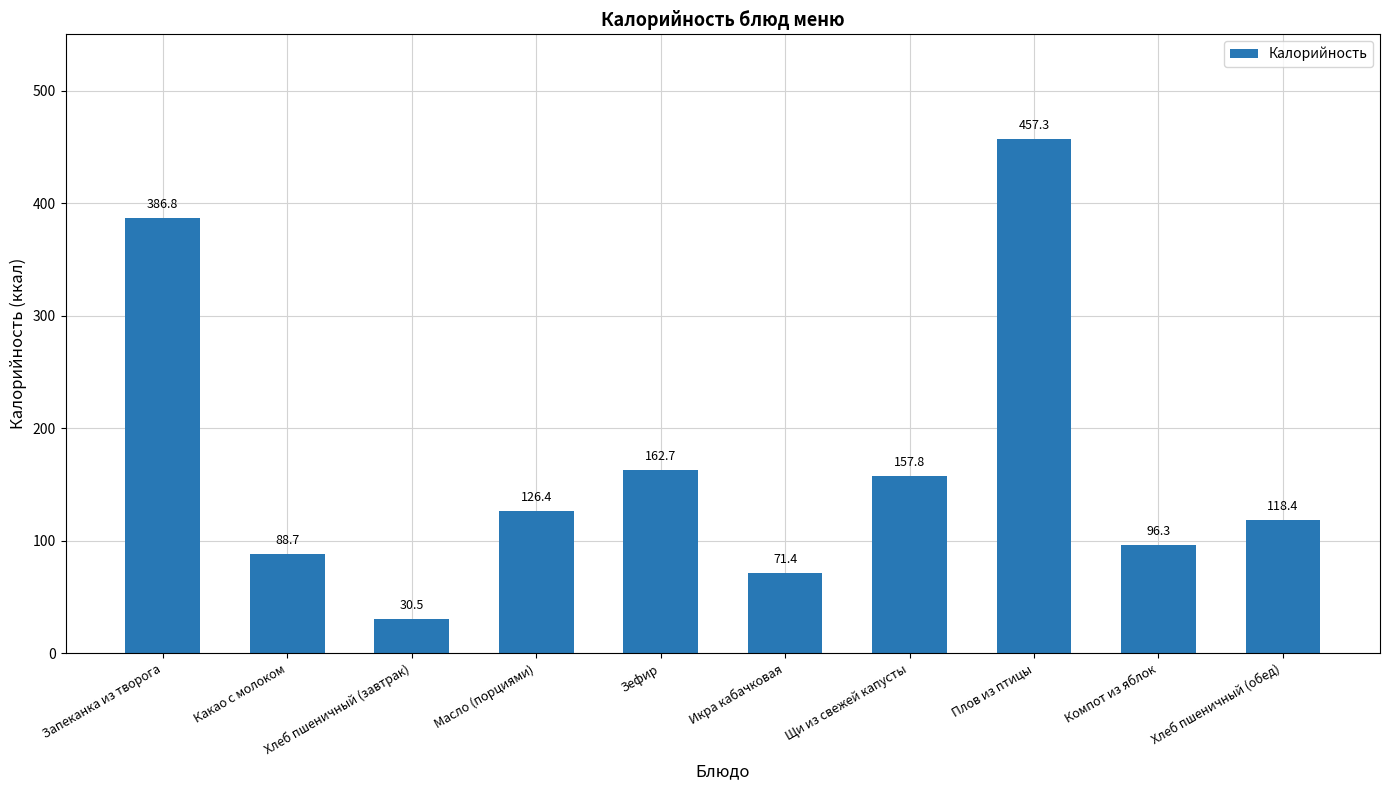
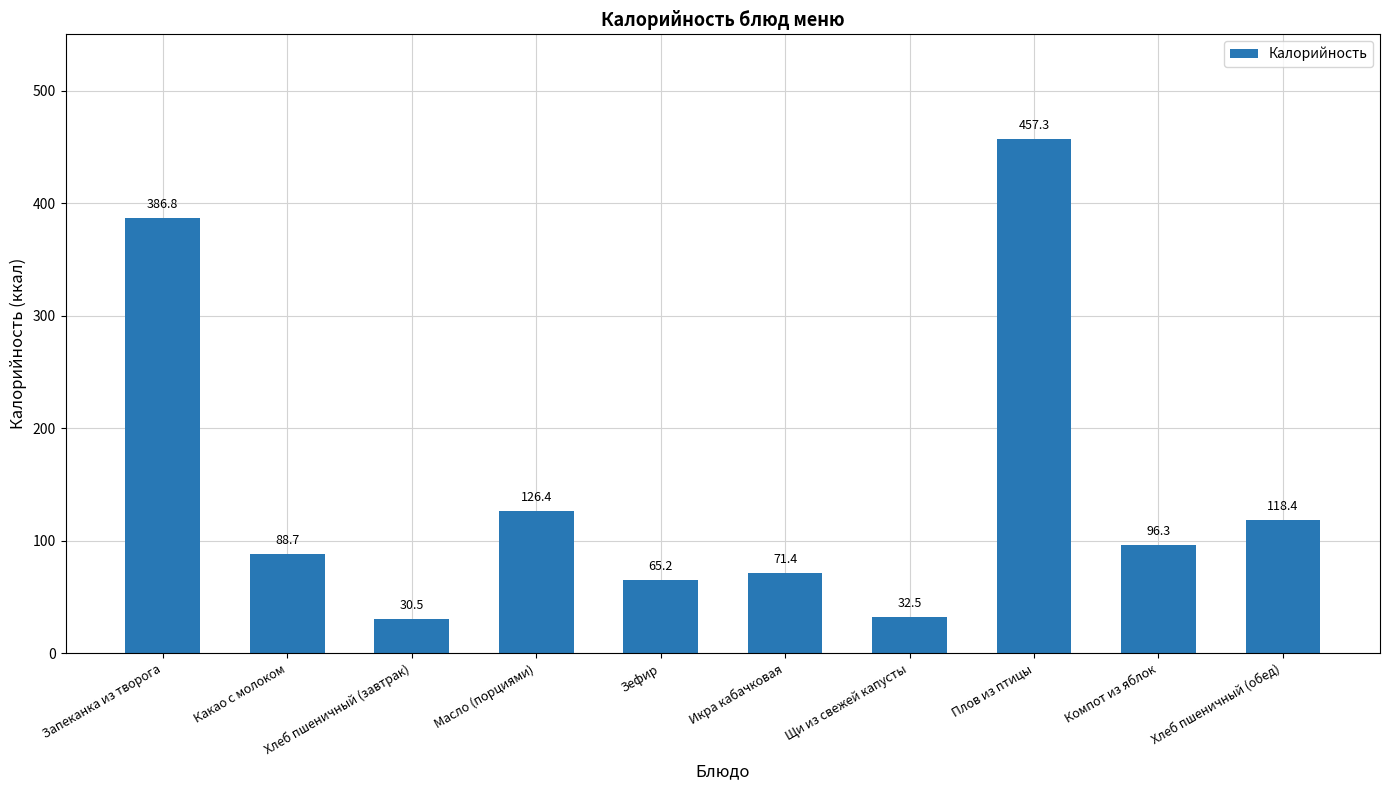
Зефир: 162.7 -> 65.2
Щи из свежей капусты: 157.8 -> 32.5
